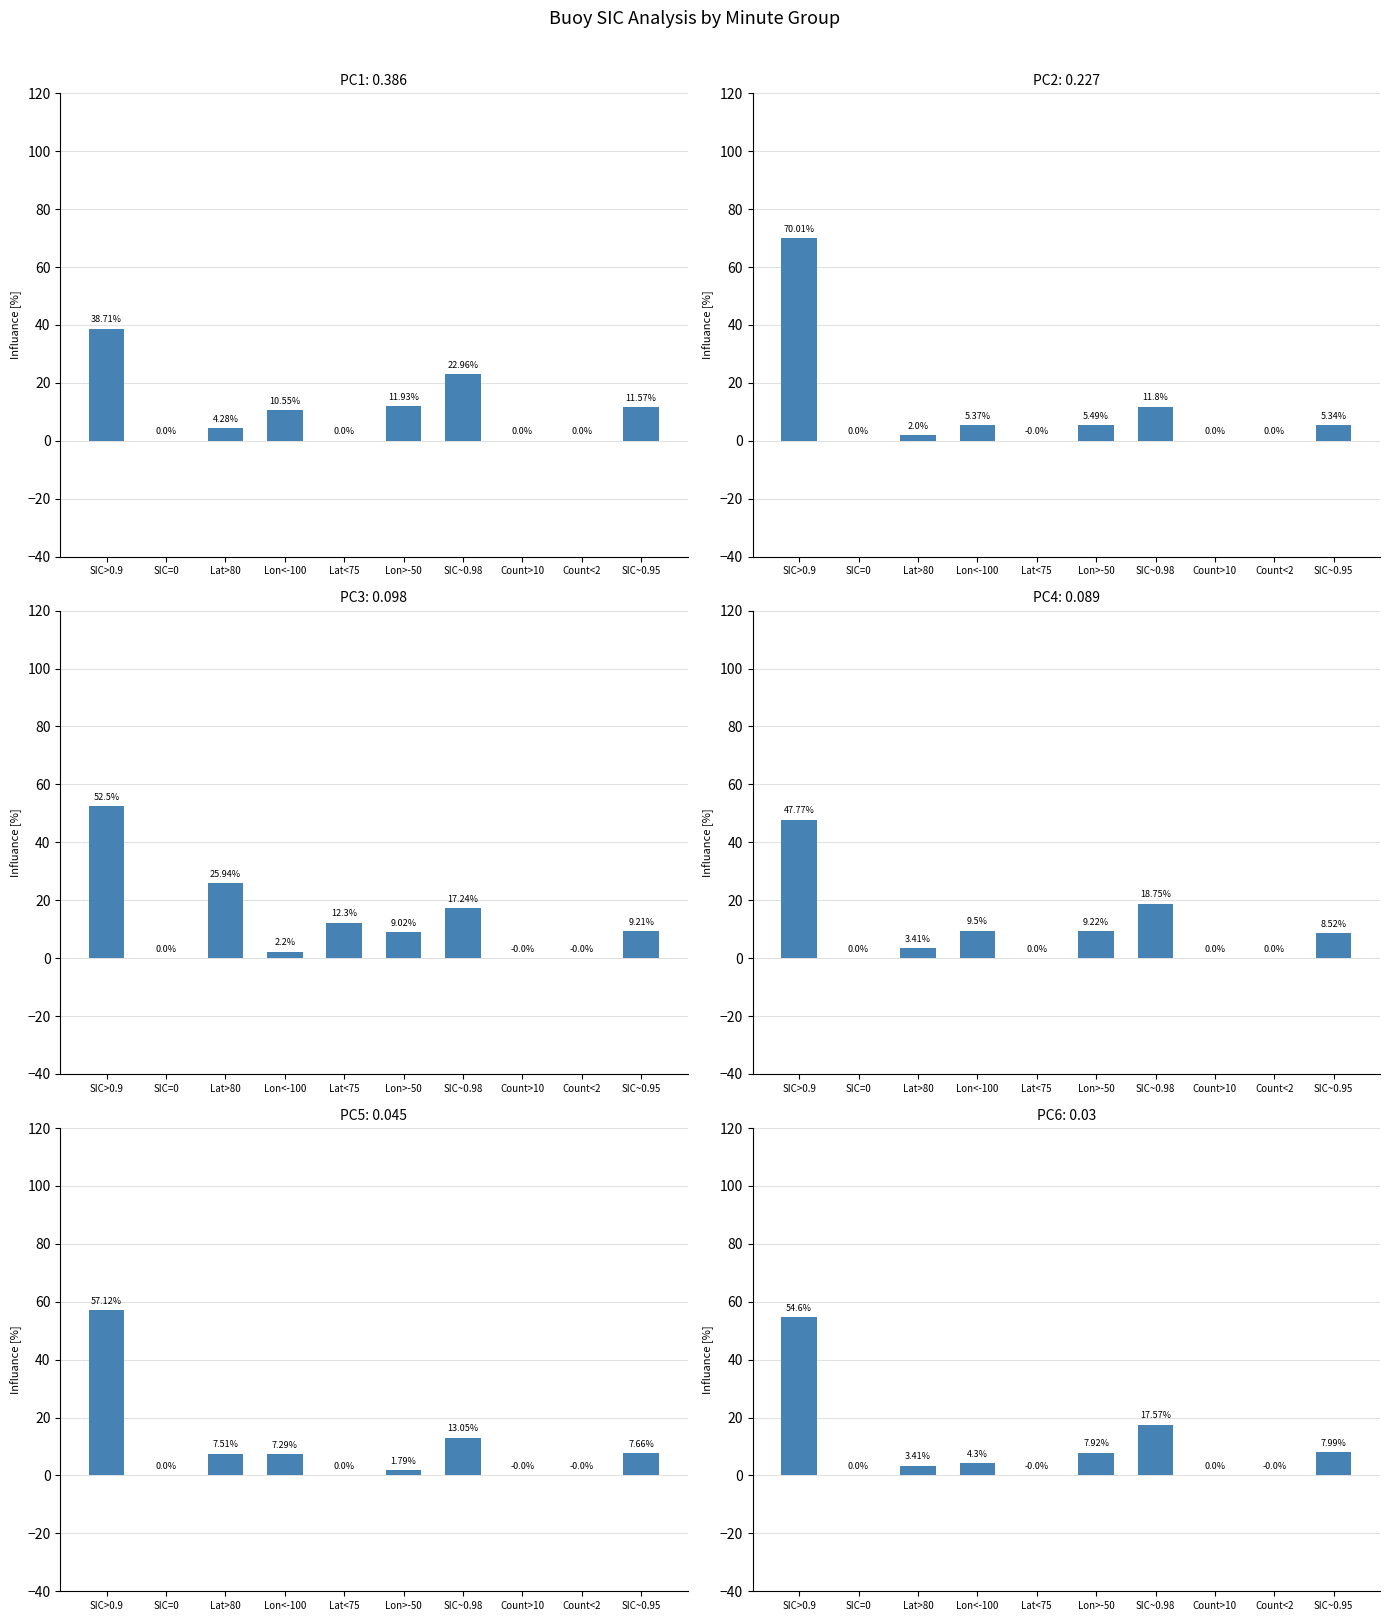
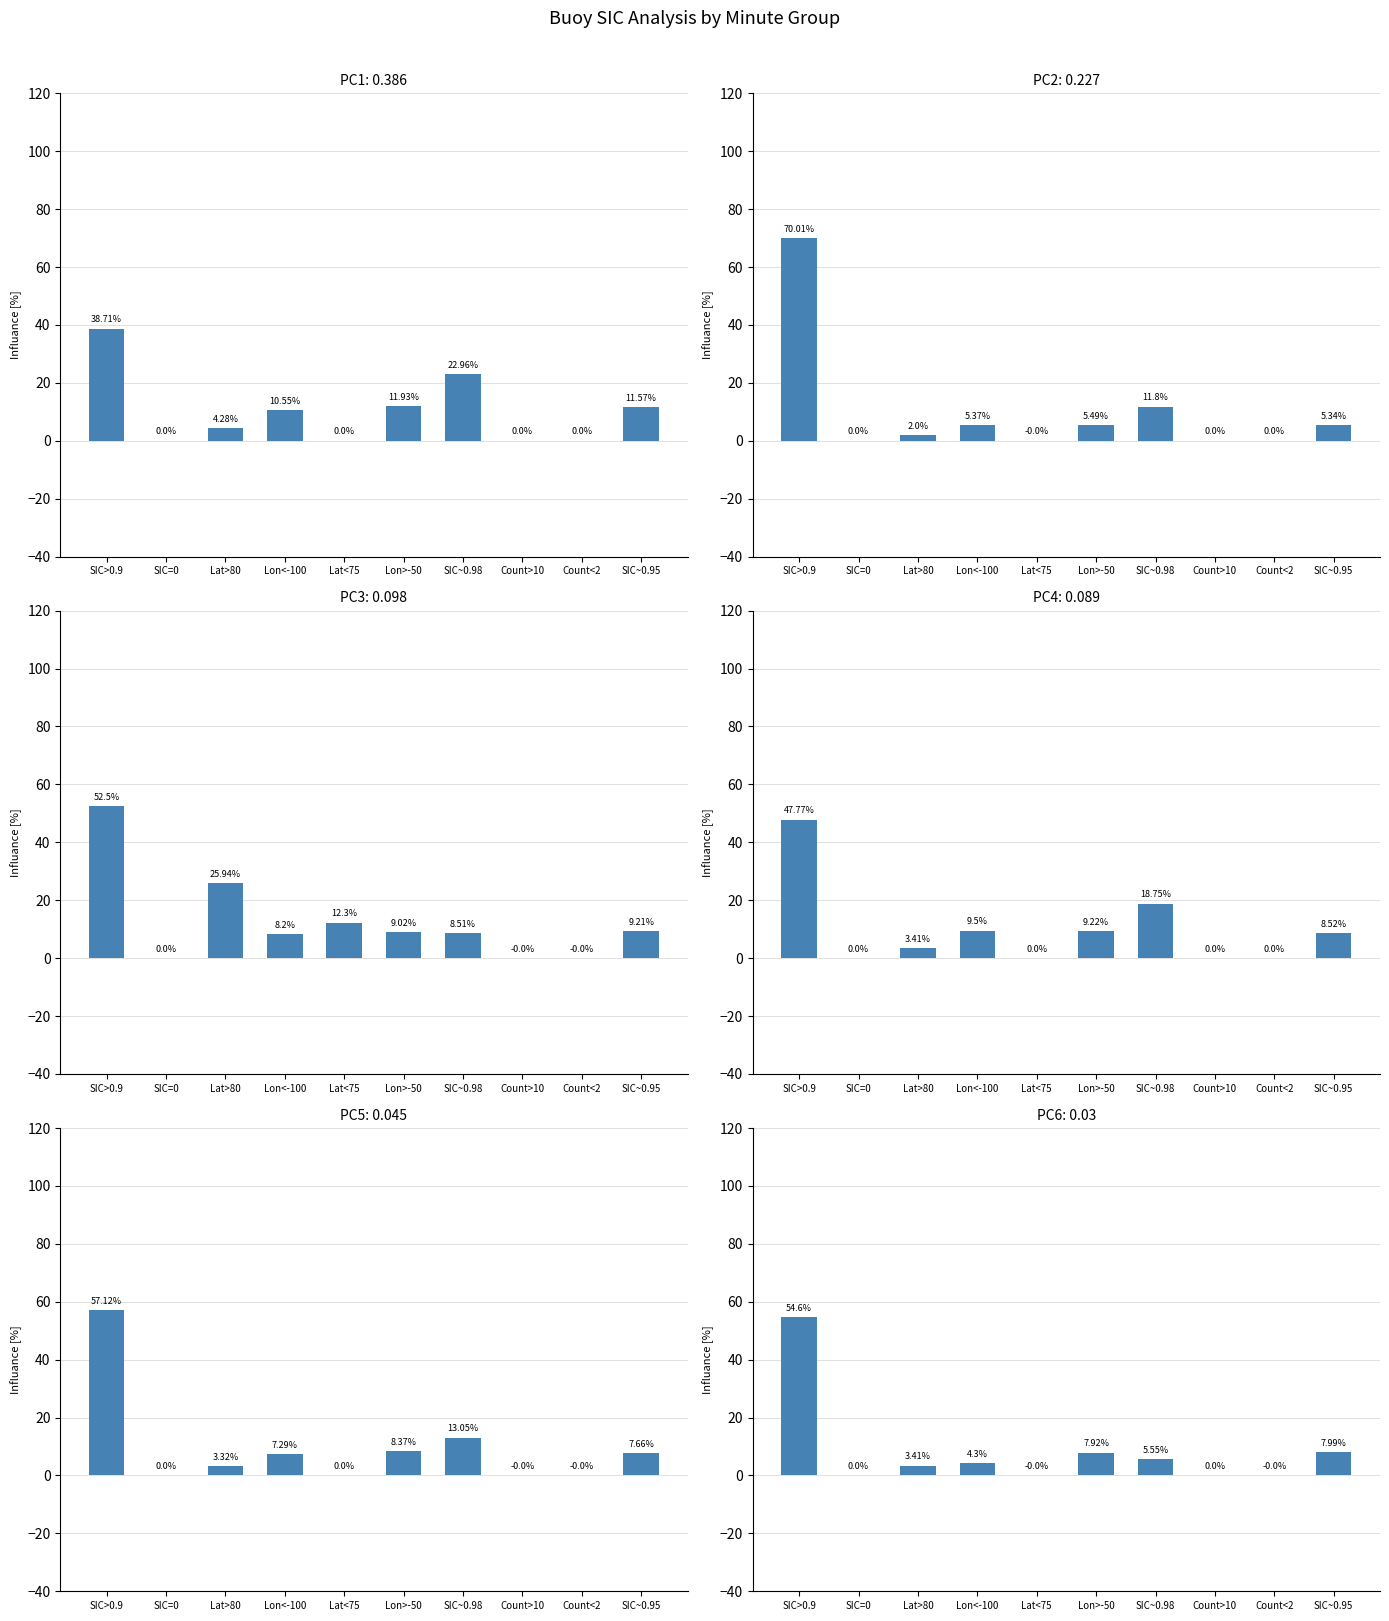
PC3: 0.098, Lon<-100: 2.2% -> 8.2%
PC3: 0.098, SIC~0.98: 17.24% -> 8.51%
PC5: 0.045, Lat>80: 7.51% -> 3.32%
PC5: 0.045, Lon>-50: 1.79% -> 8.37%
PC6: 0.03, SIC~0.98: 17.57% -> 5.55%
